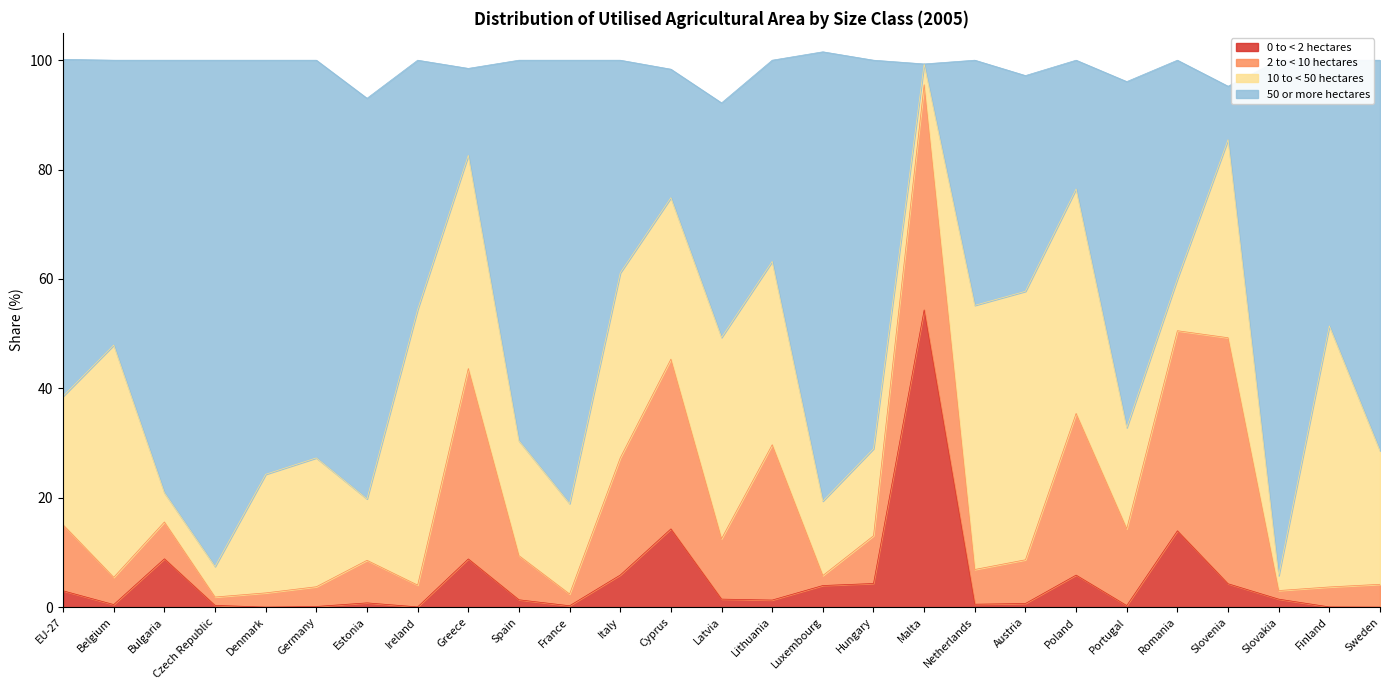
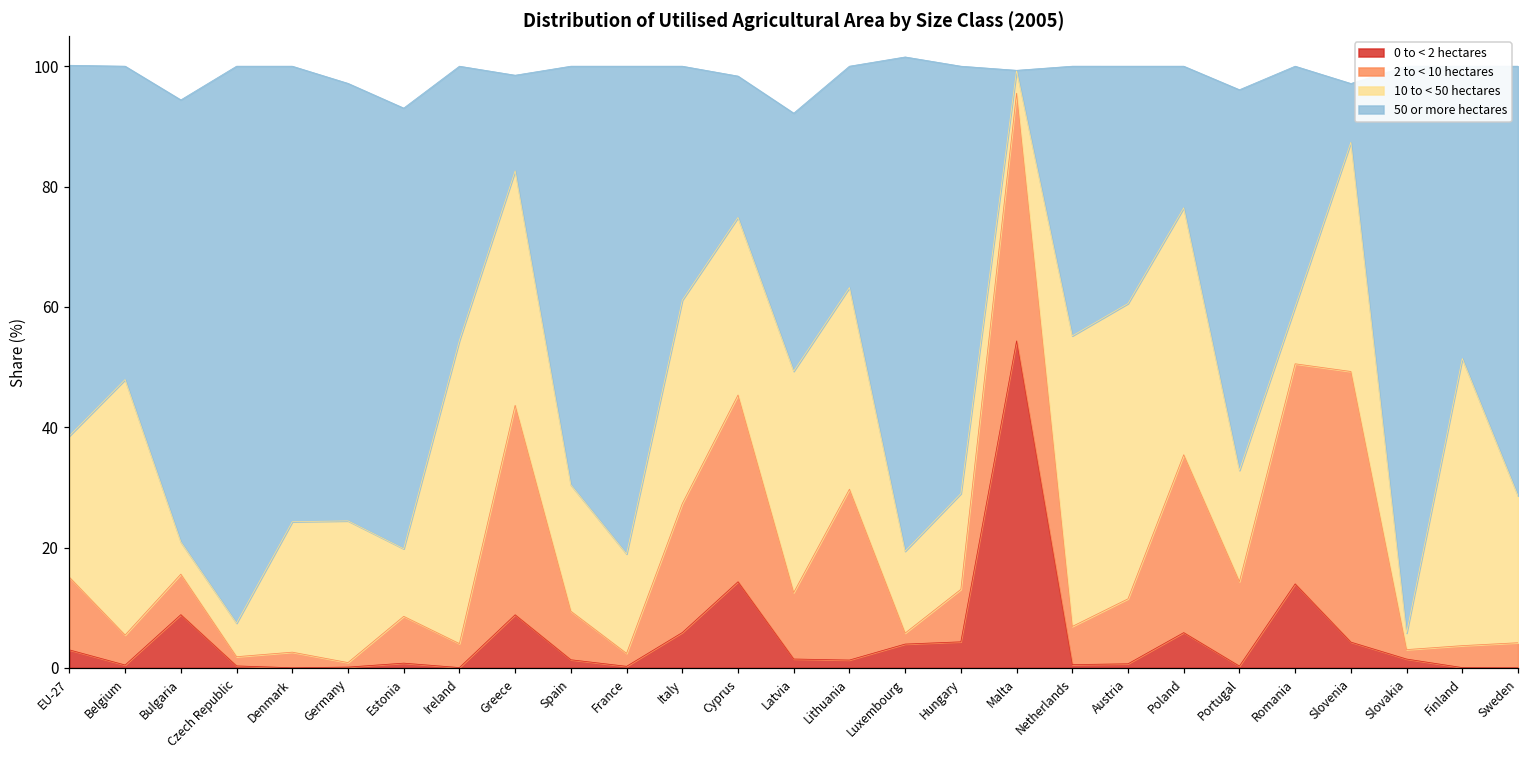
50 or more hectares, Bulgaria: 79 -> 73
2 to < 10 hectares, Germany: 4 -> 1
2 to < 10 hectares, Austria: 8 -> 11
10 to < 50 hectares, Slovenia: 36 -> 38
